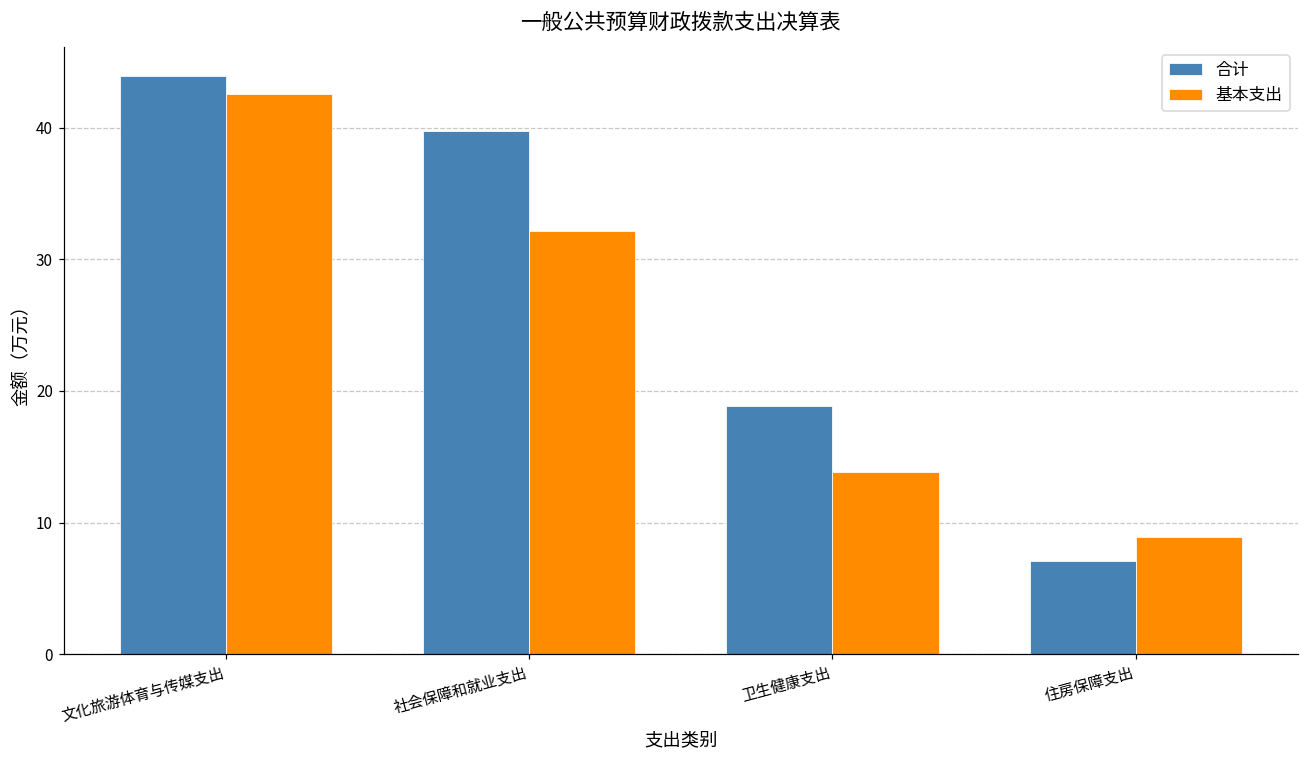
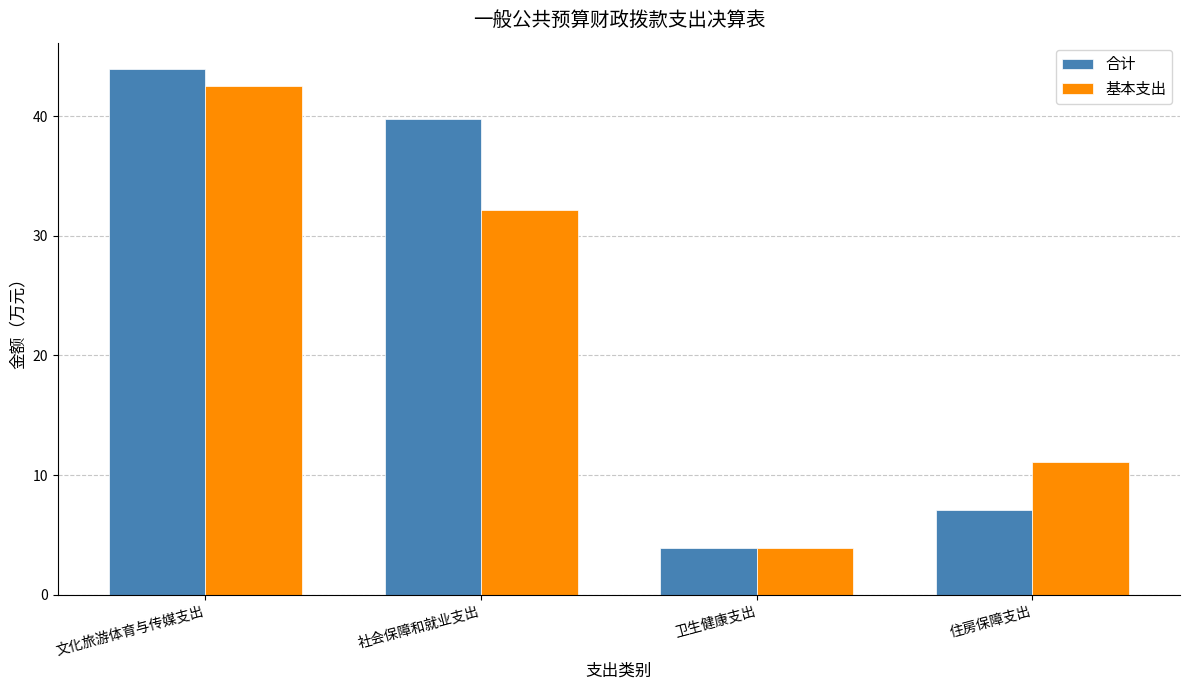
合计, 卫生健康支出: 18.9 -> 3.9
基本支出, 卫生健康支出: 13.8 -> 3.9
基本支出, 住房保障支出: 8.9 -> 11.1
